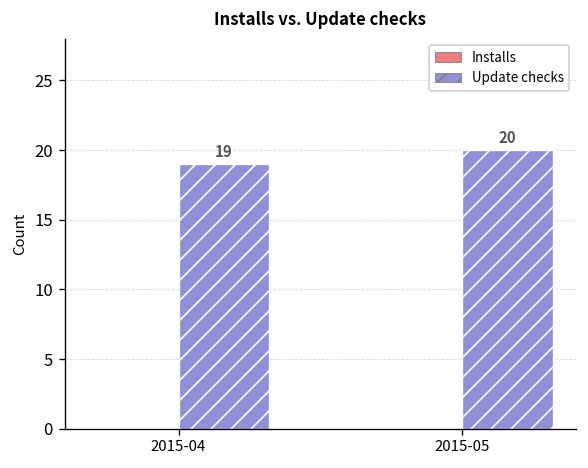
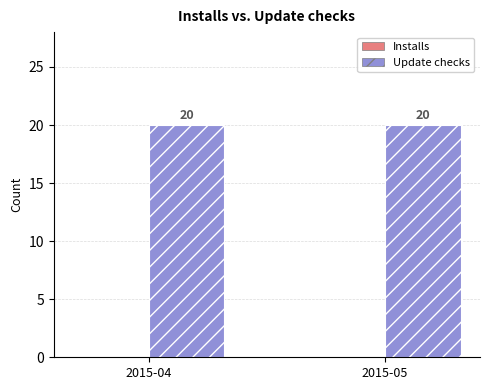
Update checks, 2015-04: 19 -> 20
